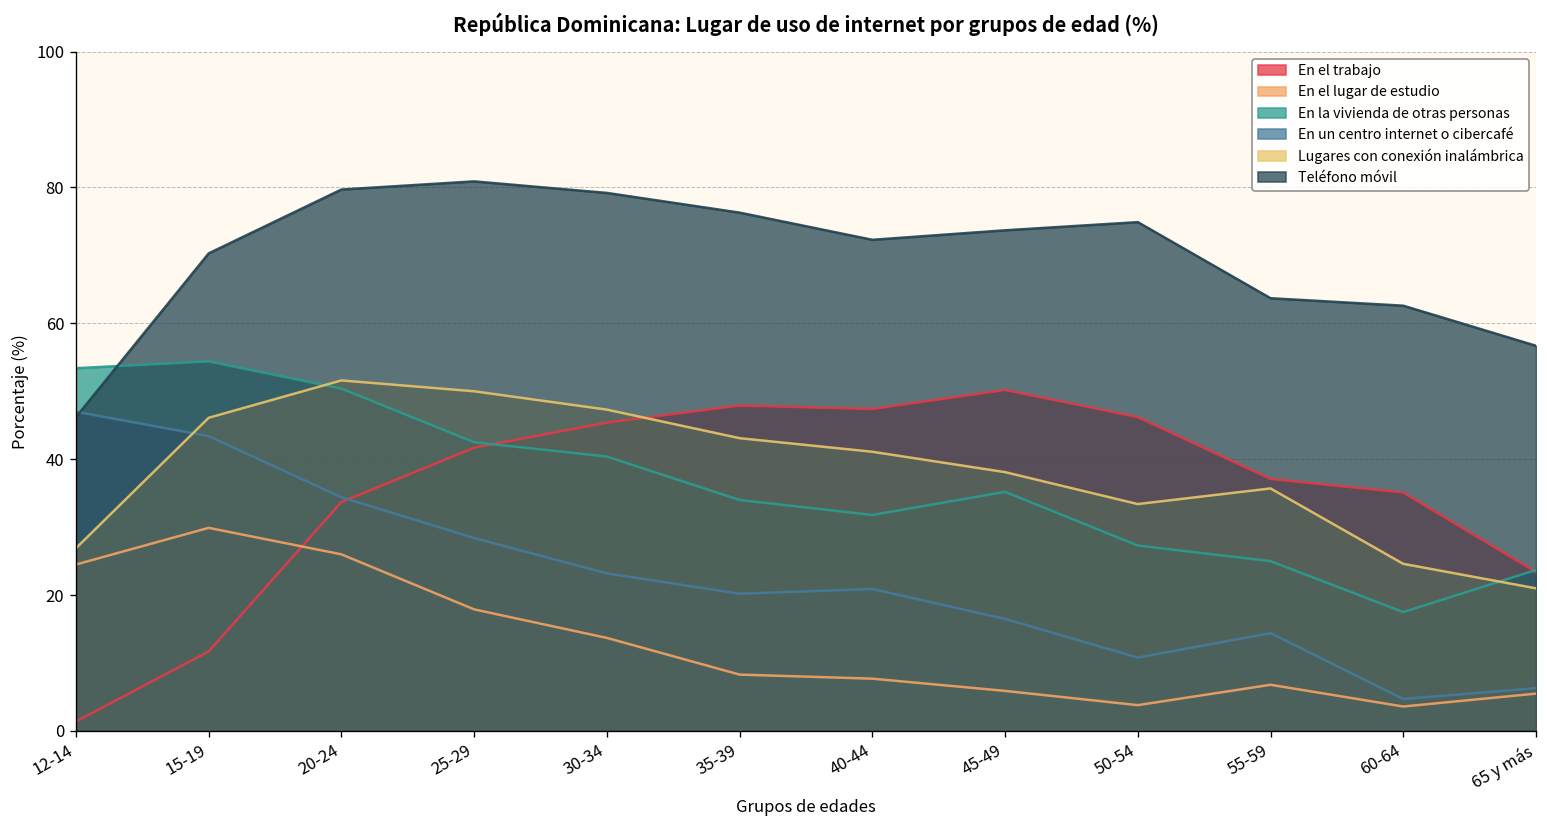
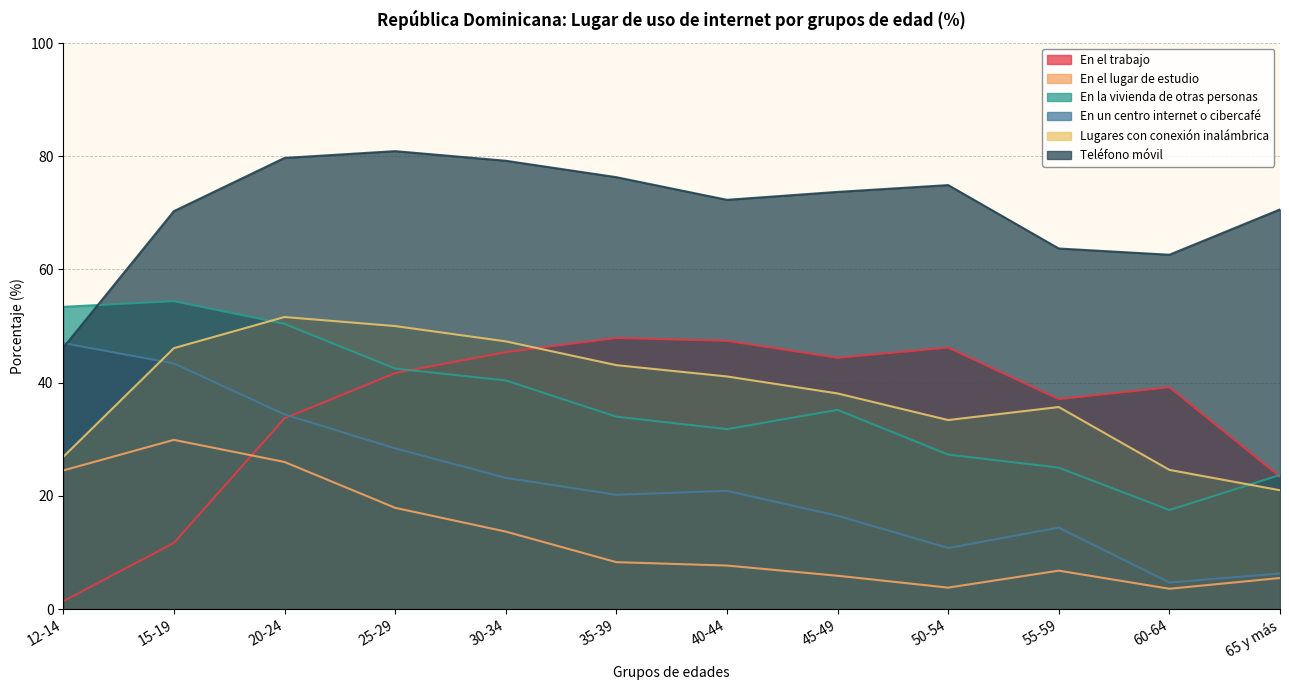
En el trabajo, 45-49: 50 -> 44
En el trabajo, 60-64: 35 -> 39
Teléfono móvil, 65 y más: 57 -> 71
